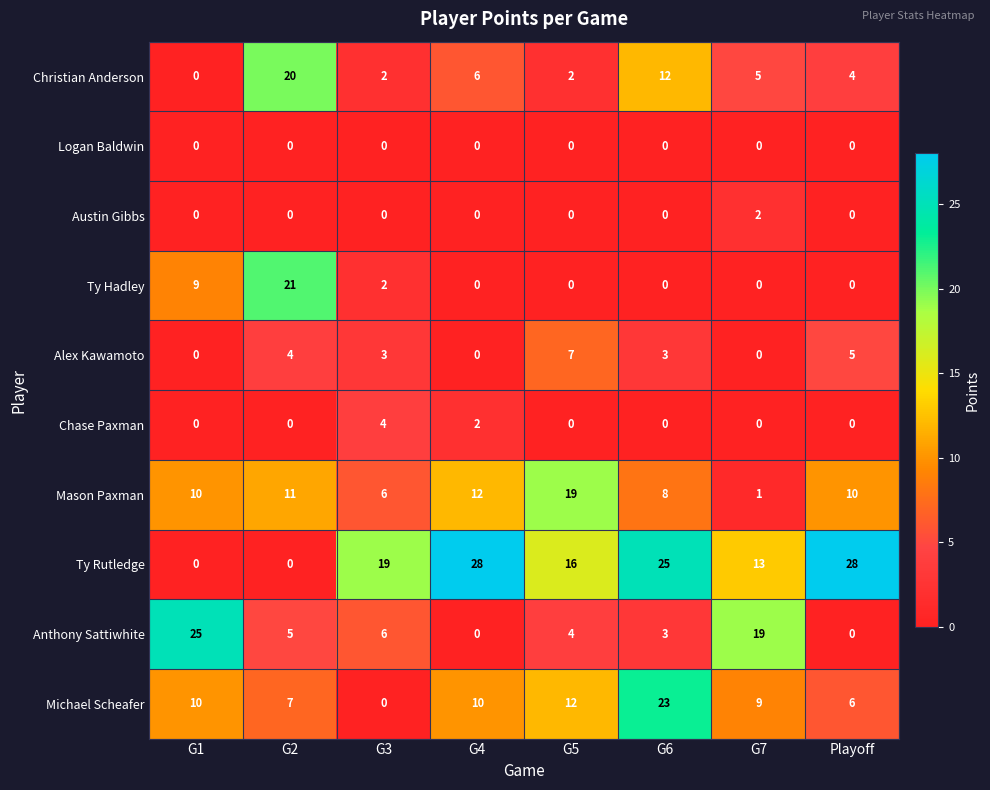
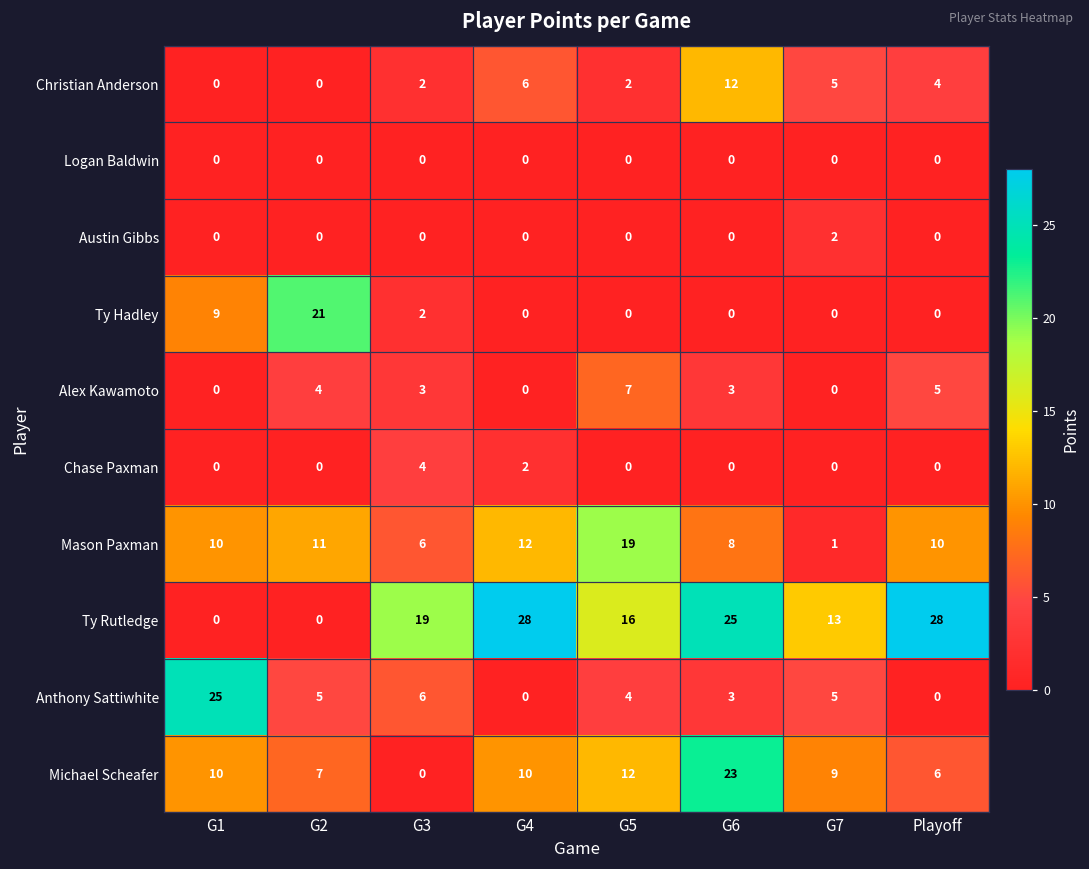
Christian Anderson, G2: 20 -> 0
Anthony Sattiwhite, G7: 19 -> 5
